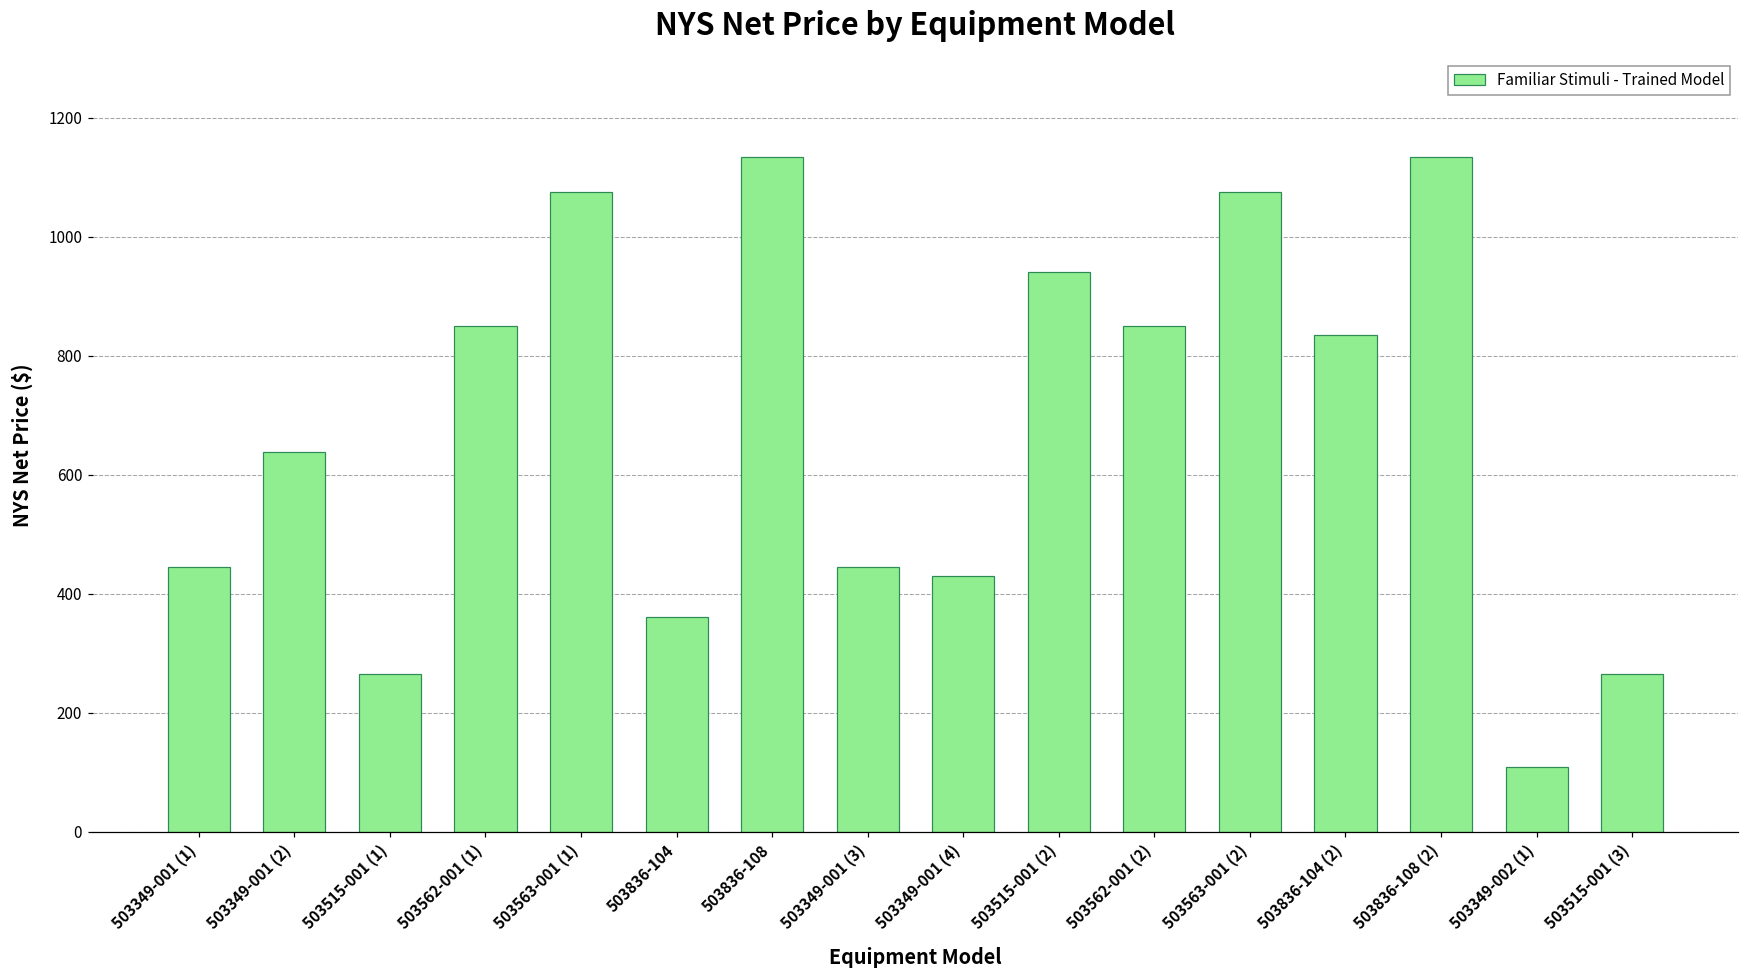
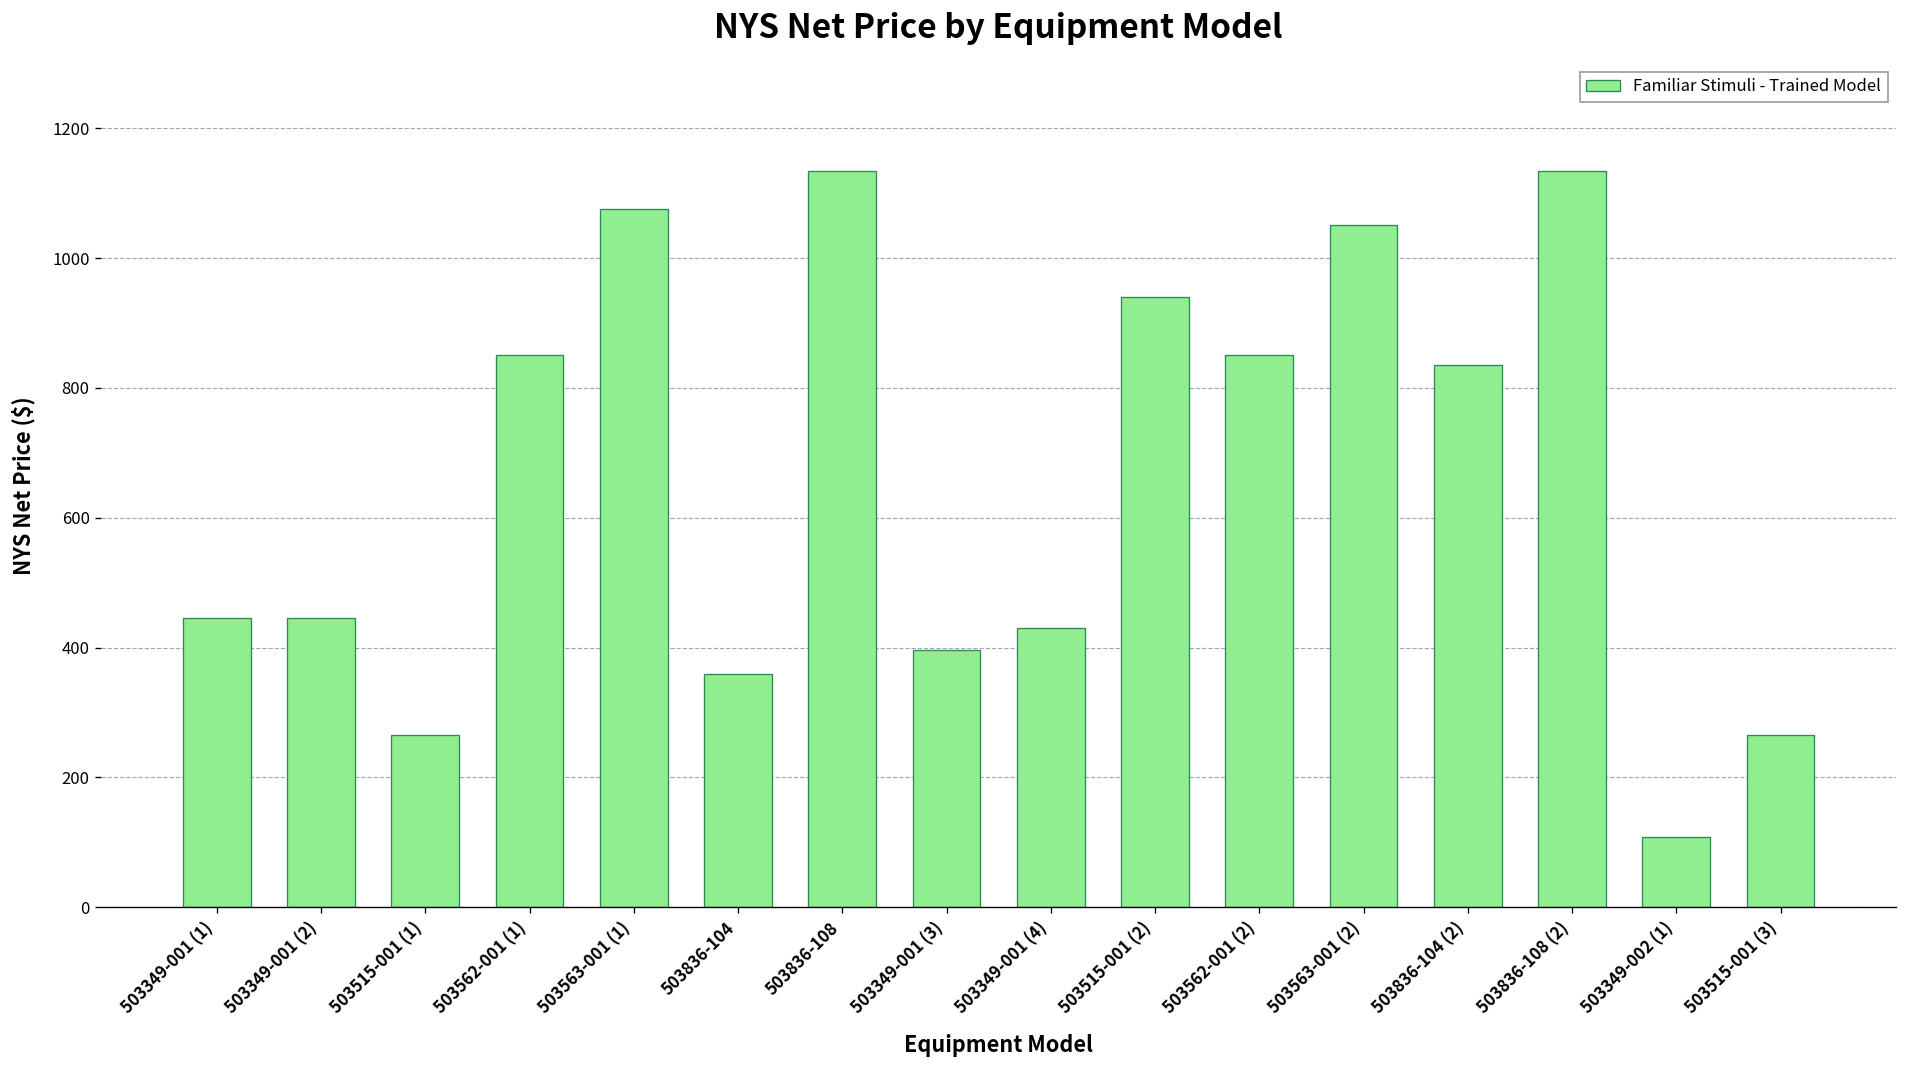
503349-001 (2): 640 -> 450
503349-001 (3): 450 -> 400
503563-001 (2): 1080 -> 1050
